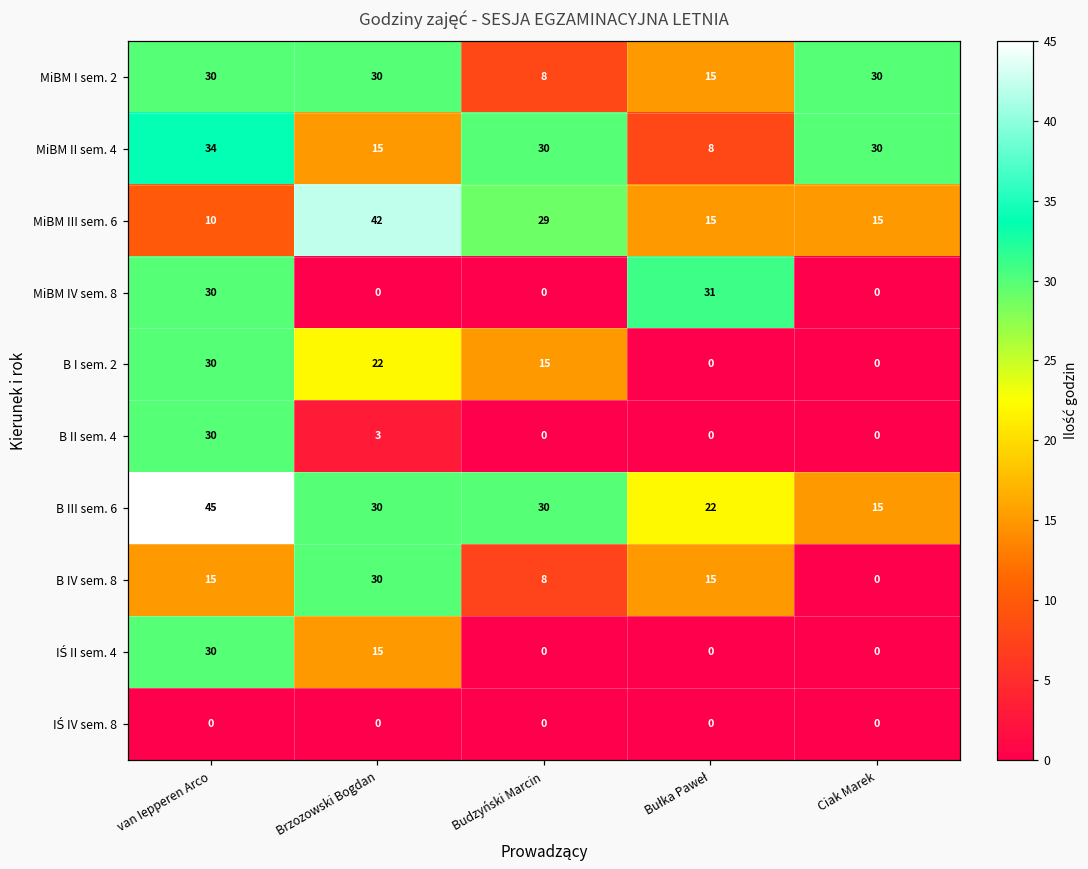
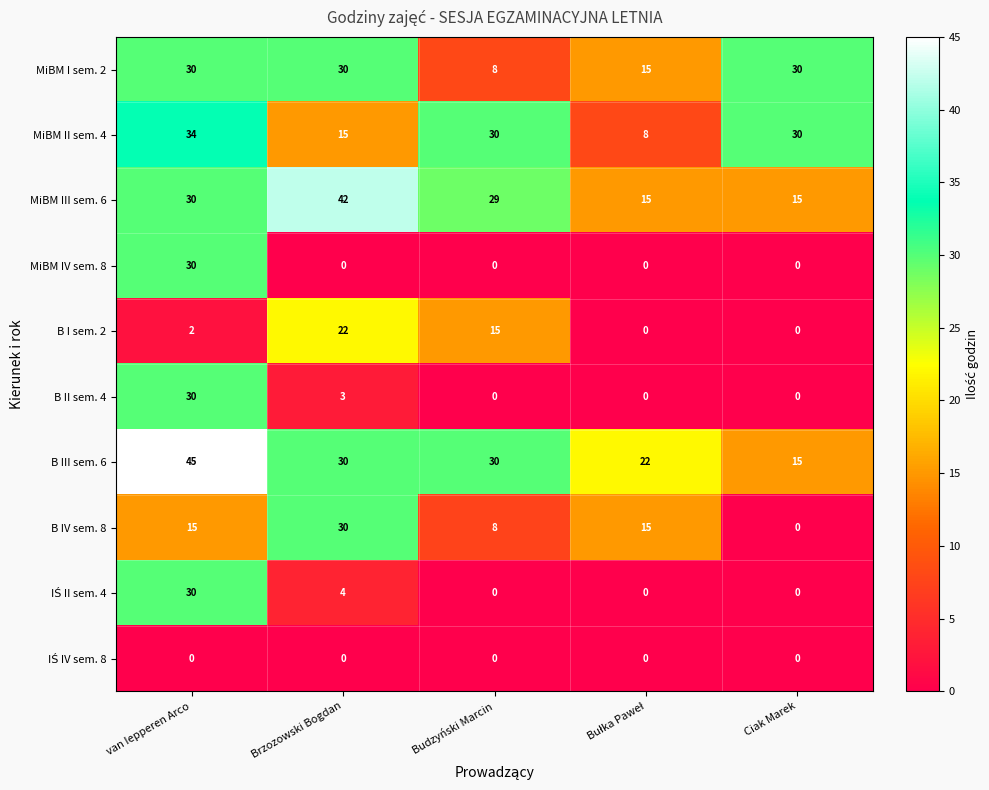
MiBM III sem. 6, van Iepperen Arco: 10 -> 30
MiBM IV sem. 8, Bułka Paweł: 31 -> 0
B I sem. 2, van Iepperen Arco: 30 -> 2
IŚ II sem. 4, Brzozowski Bogdan: 15 -> 4
